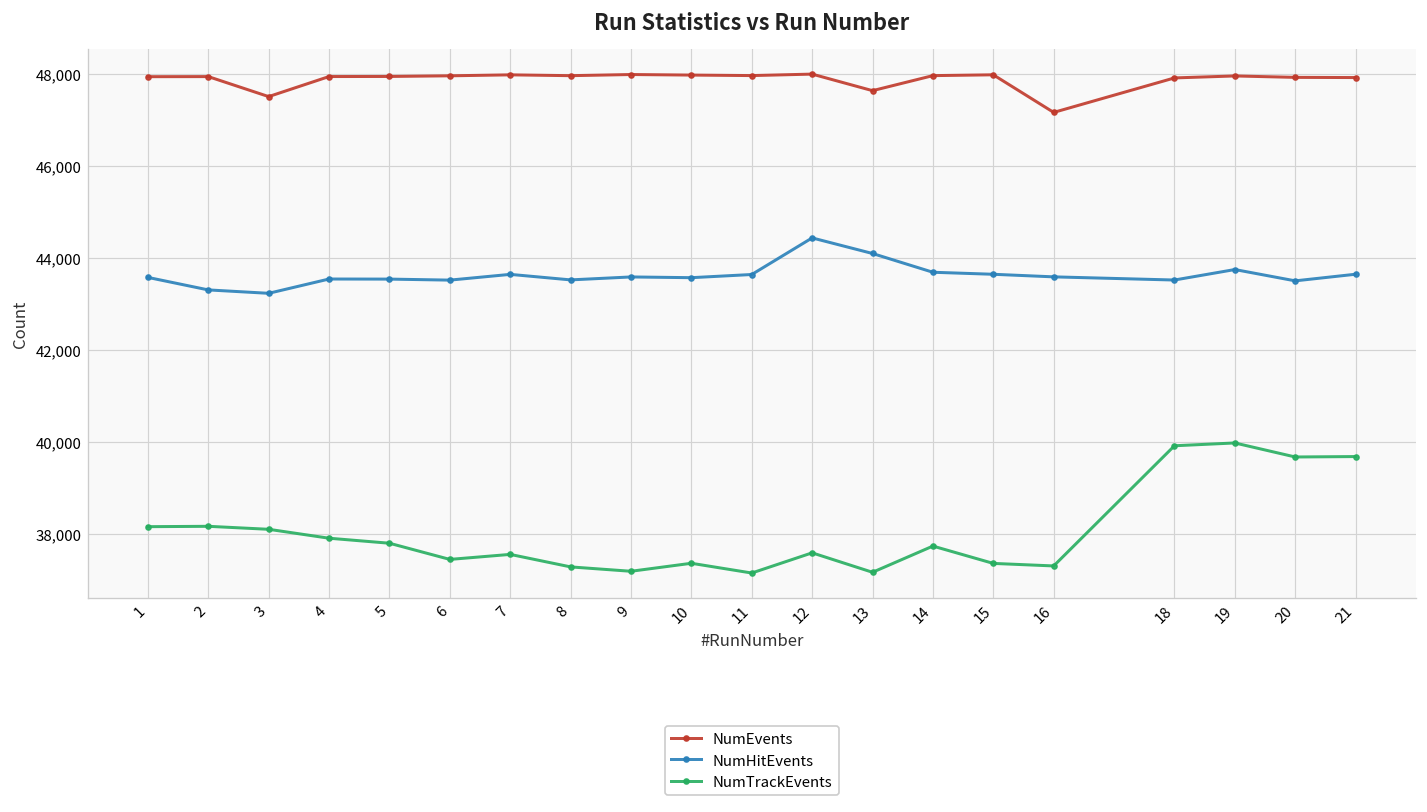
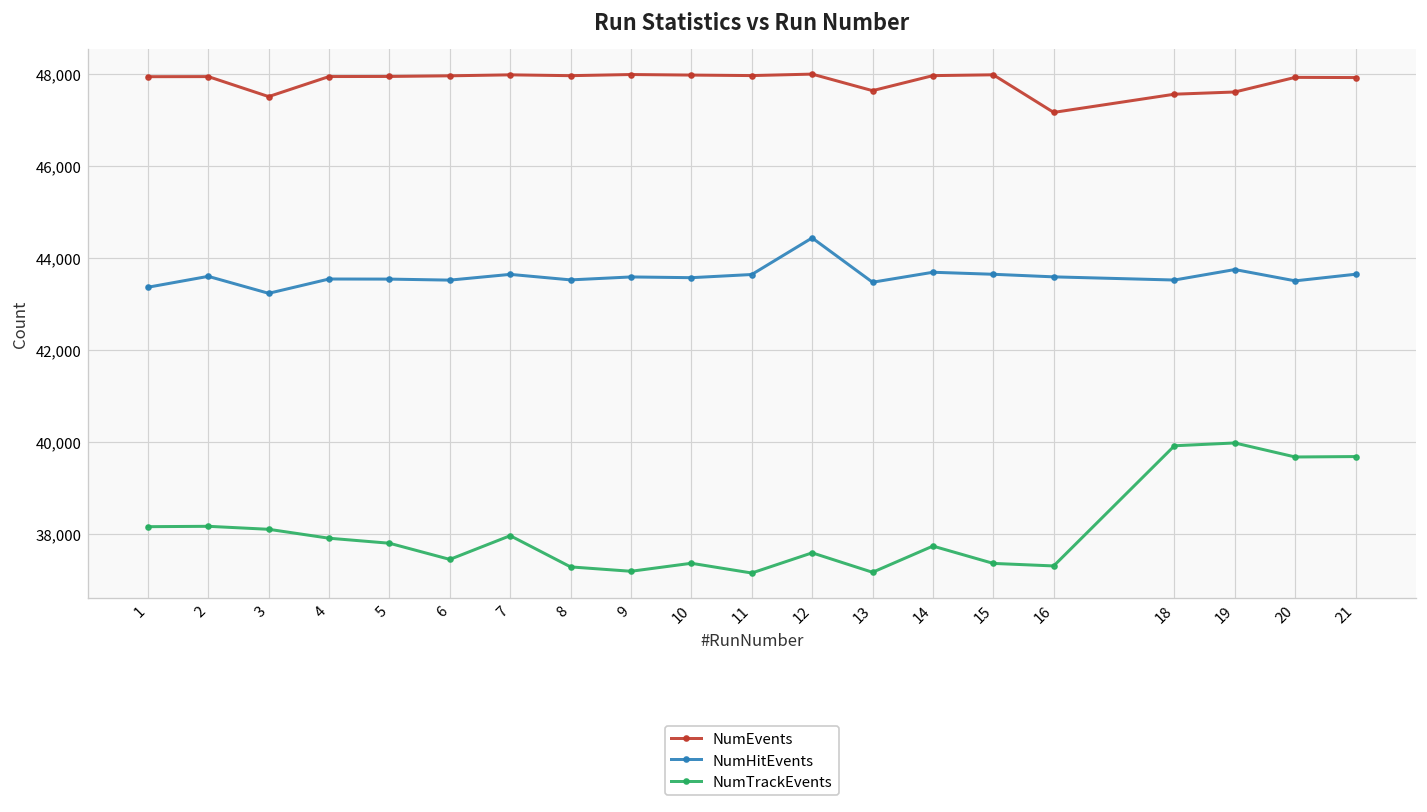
NumHitEvents, 1: 43,600 -> 43,400
NumHitEvents, 2: 43,300 -> 43,600
NumTrackEvents, 7: 37,500 -> 38,000
NumHitEvents, 13: 44,100 -> 43,500
NumEvents, 18: 47,900 -> 47,600
NumEvents, 19: 48,000 -> 47,600
